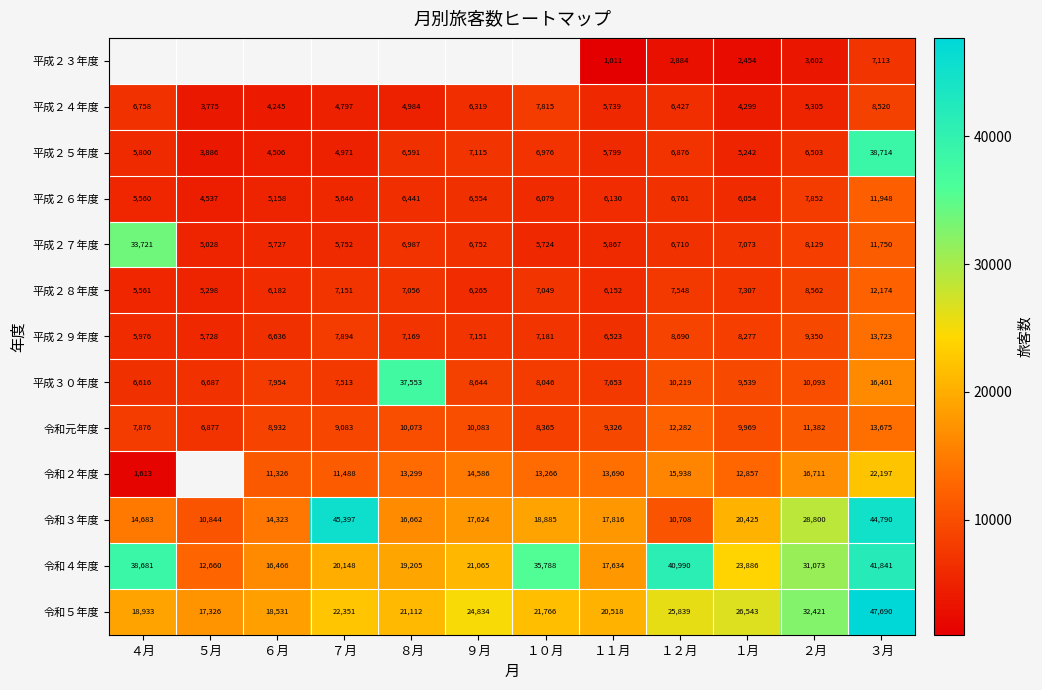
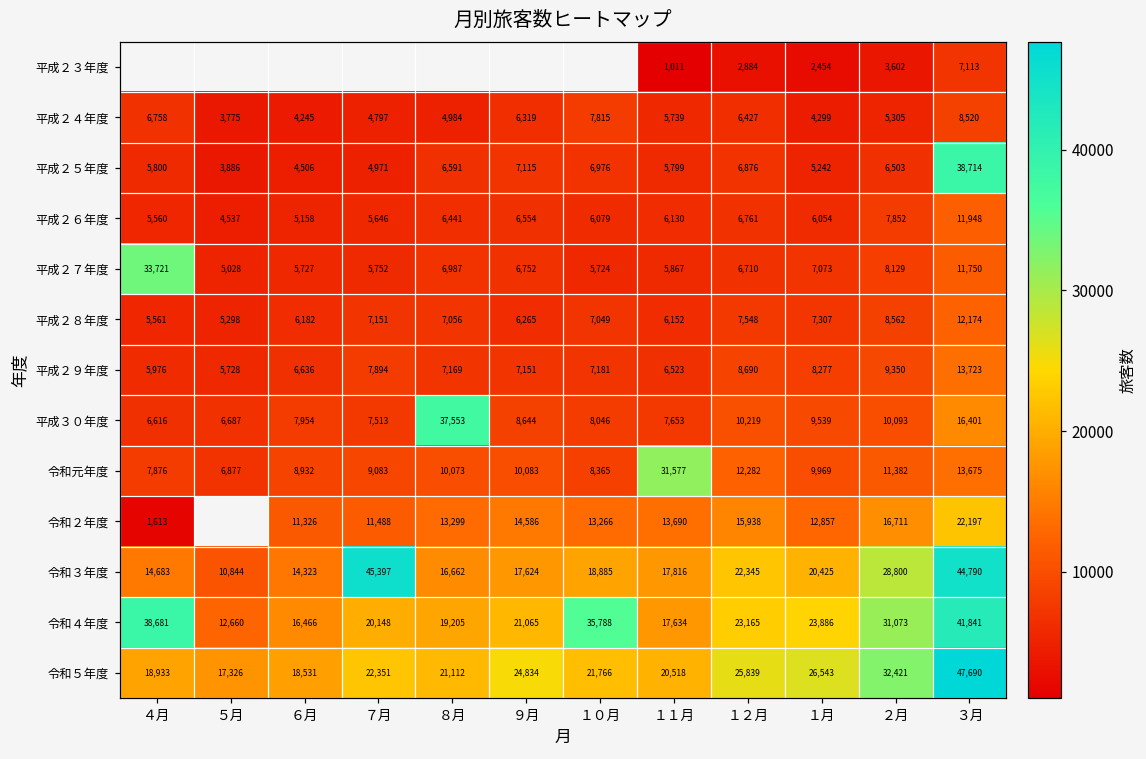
令和元年度, １１月: 9,326 -> 31,577
令和３年度, １２月: 10,708 -> 22,345
令和４年度, １２月: 40,990 -> 23,165
